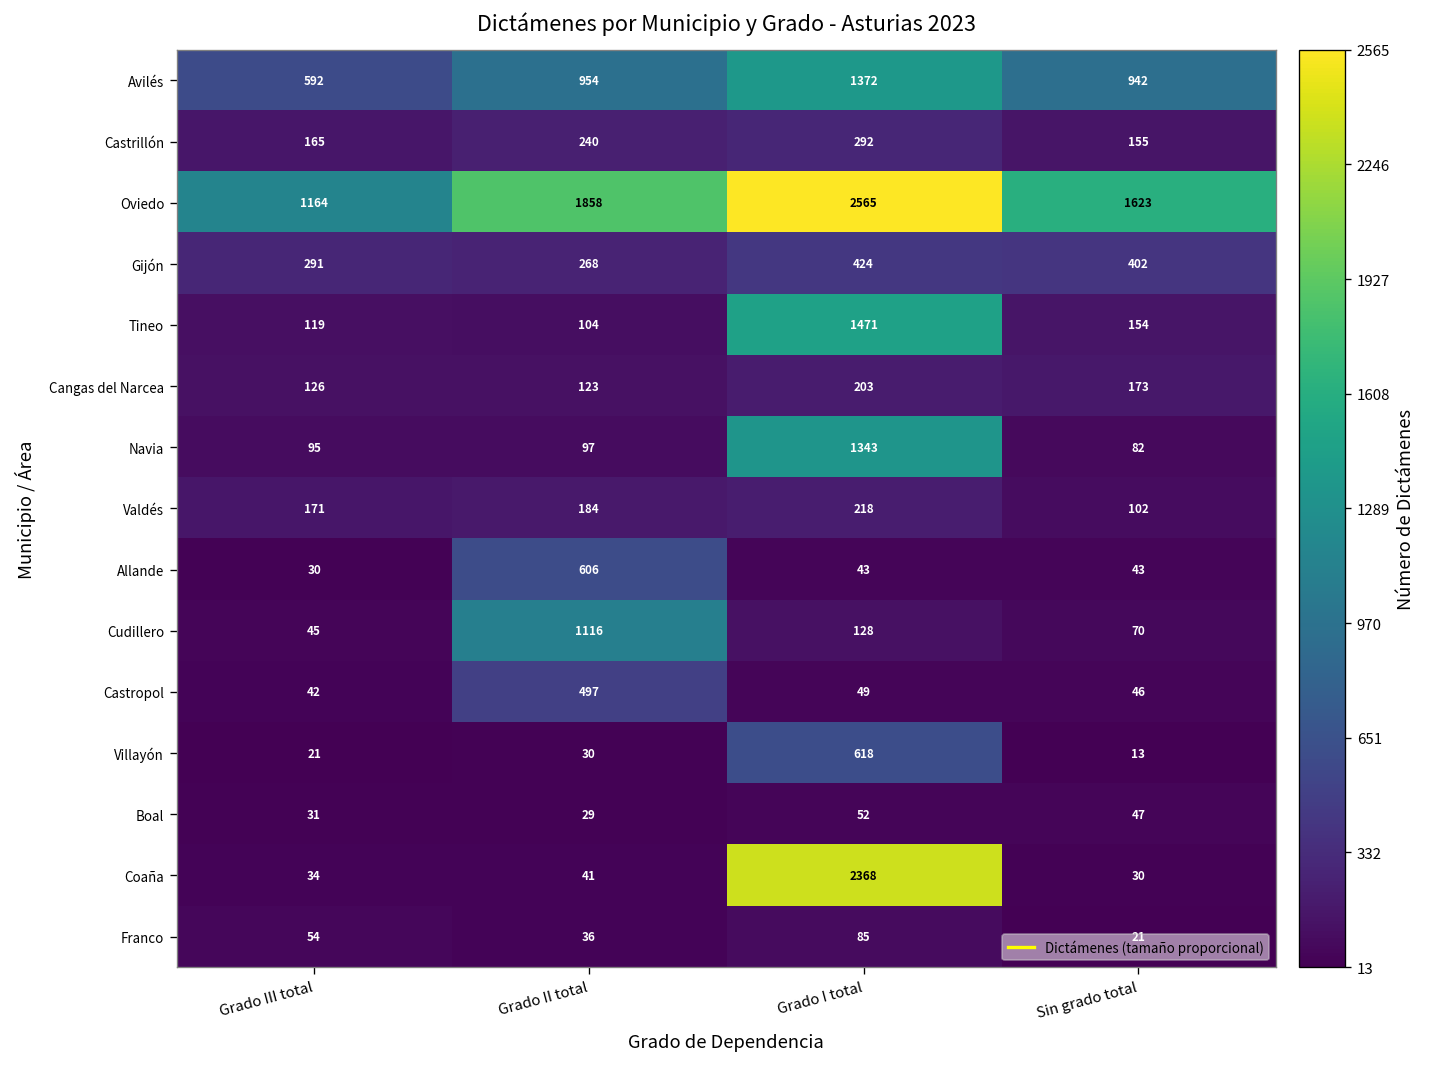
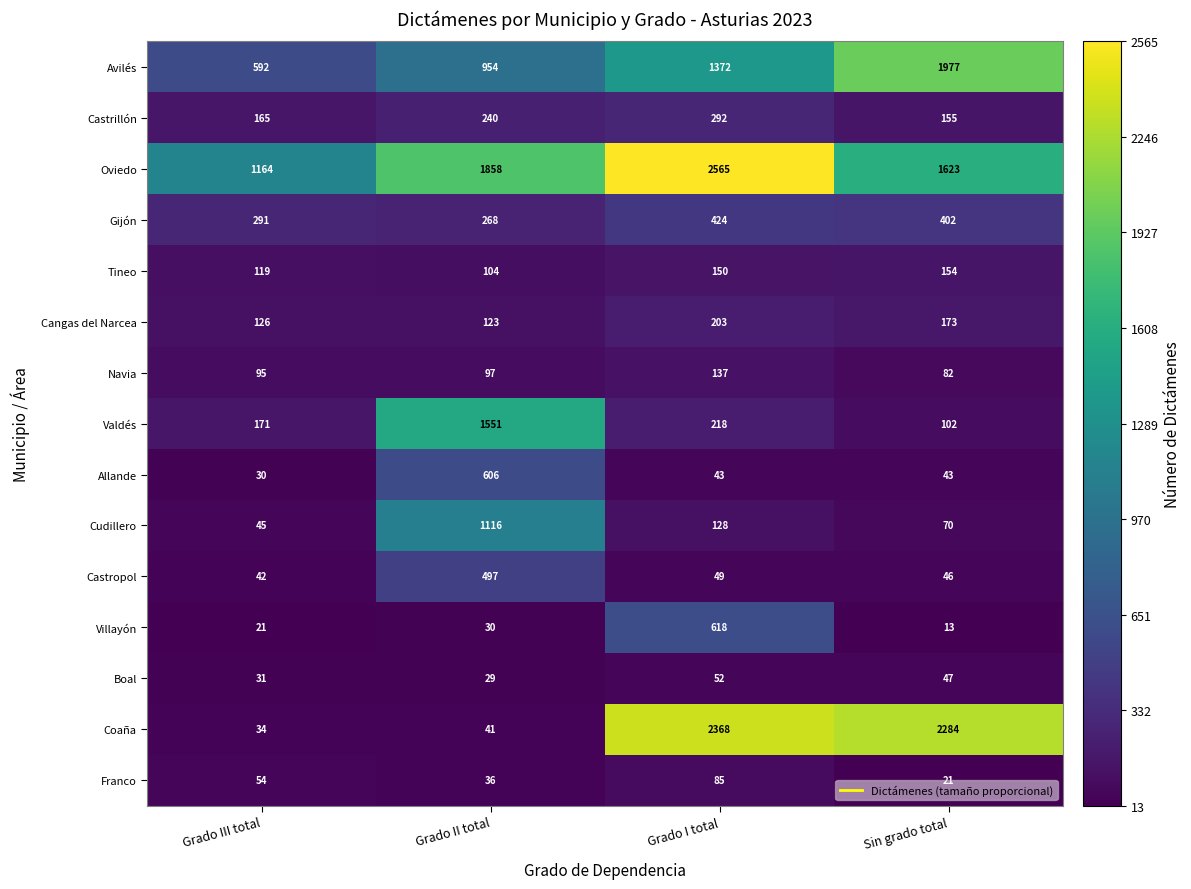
Avilés, Sin grado total: 942 -> 1977
Tineo, Grado I total: 1471 -> 150
Navia, Grado I total: 1343 -> 137
Valdés, Grado II total: 184 -> 1551
Coaña, Sin grado total: 30 -> 2284
